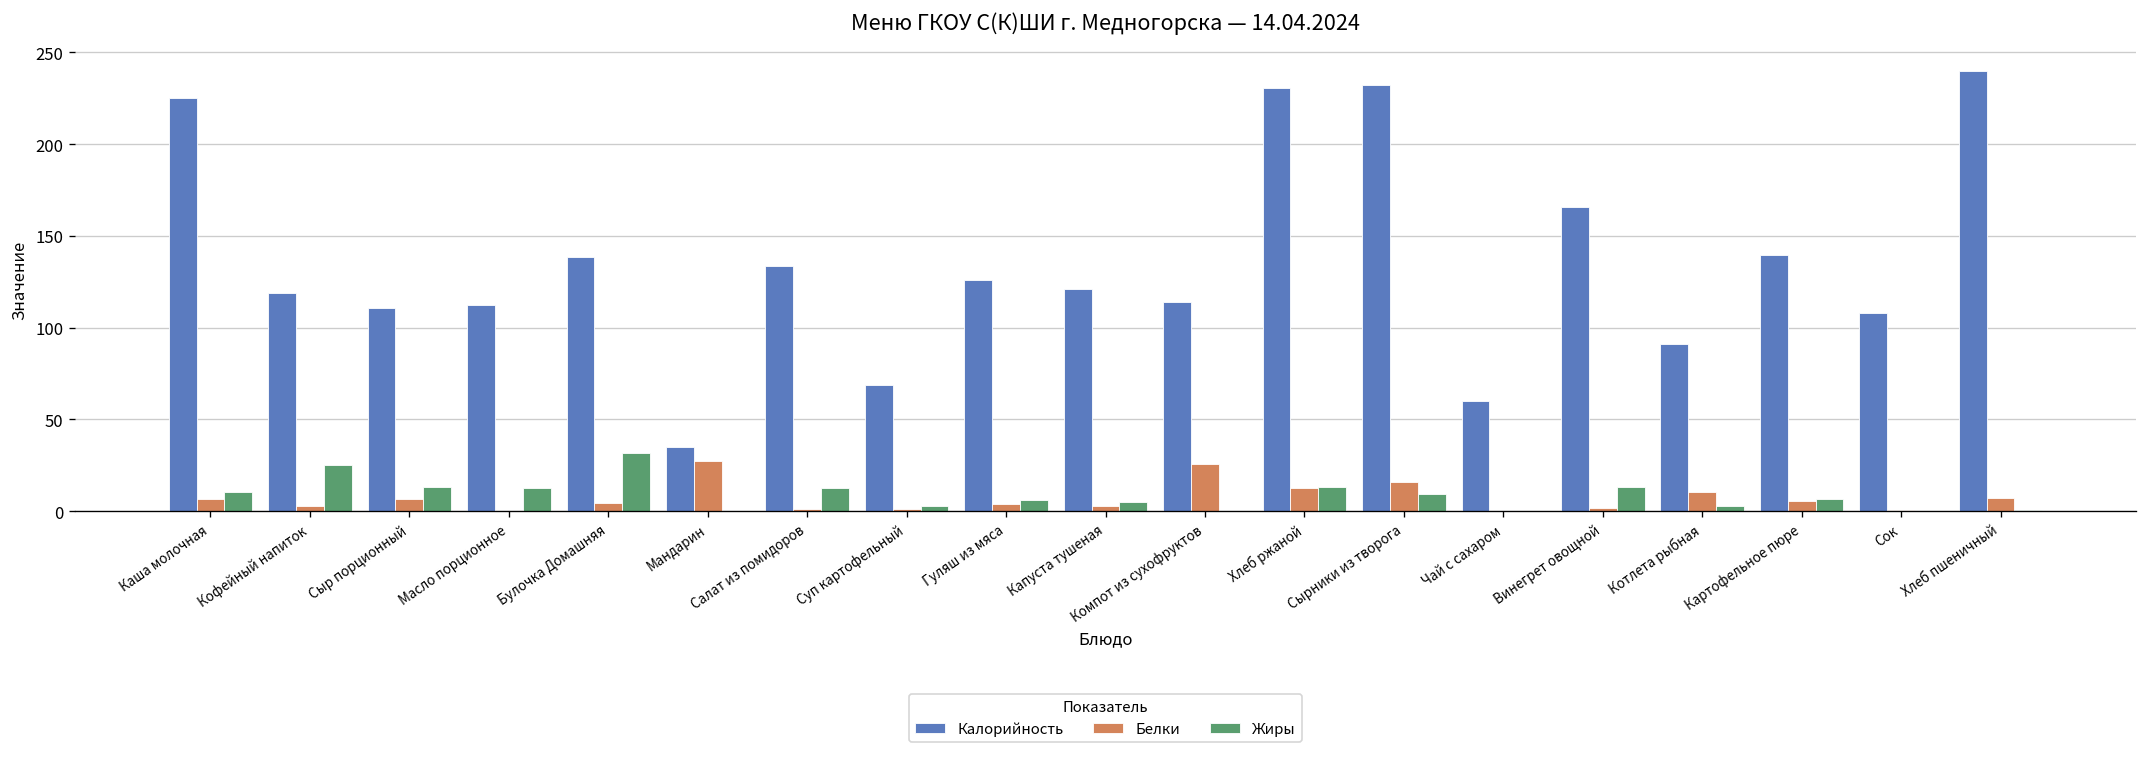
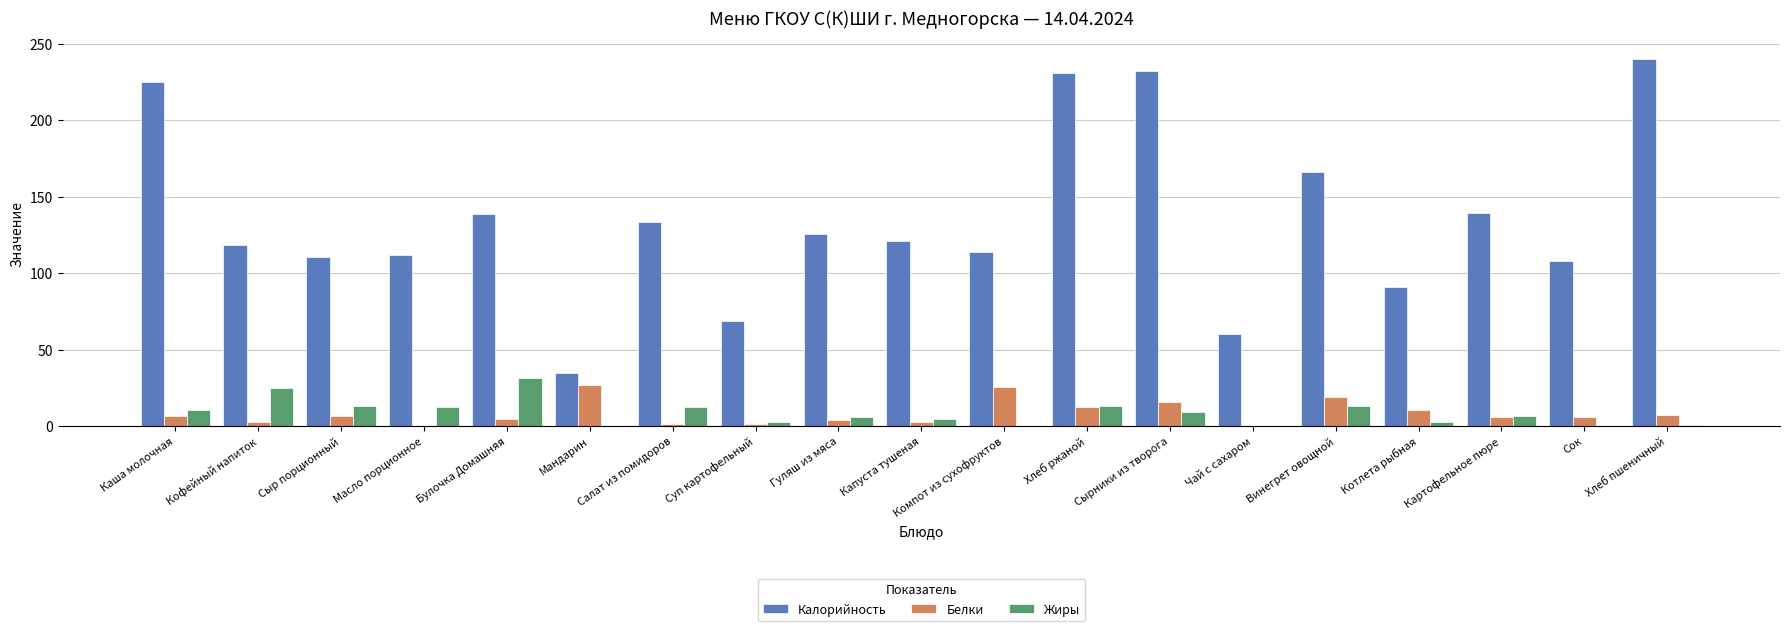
Белки, Винегрет овощной: 2 -> 19
Белки, Сок: 1 -> 6
